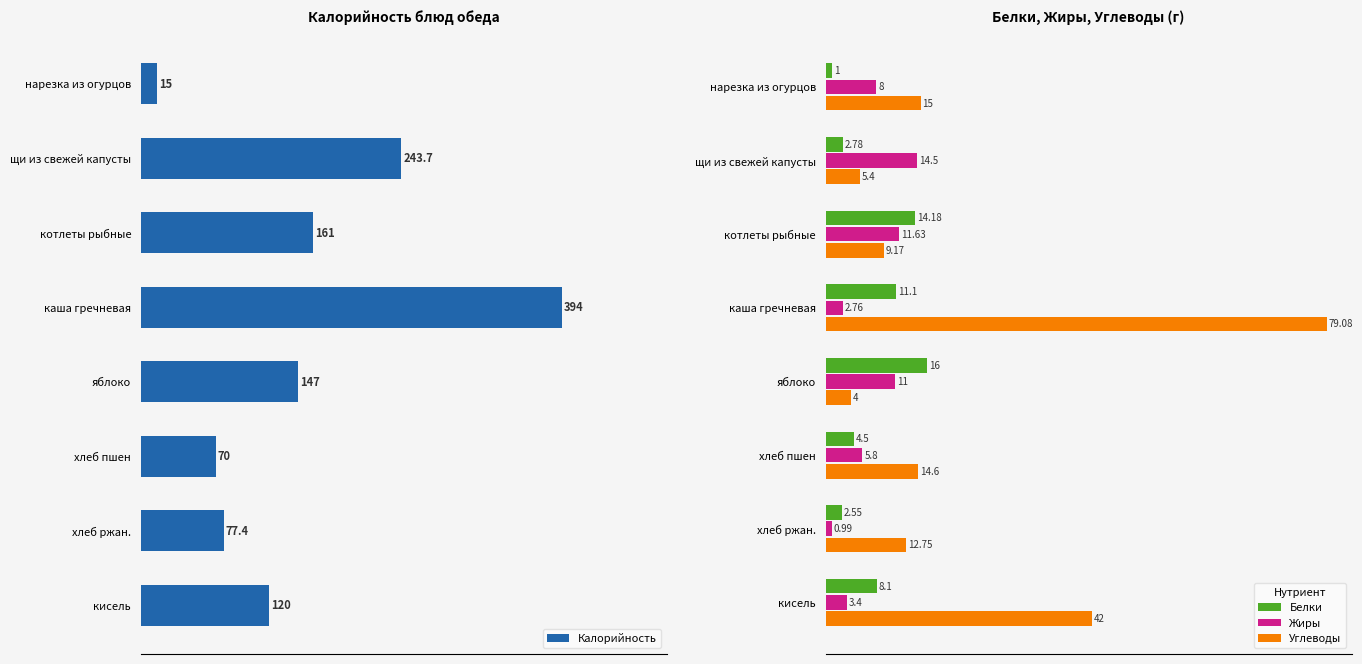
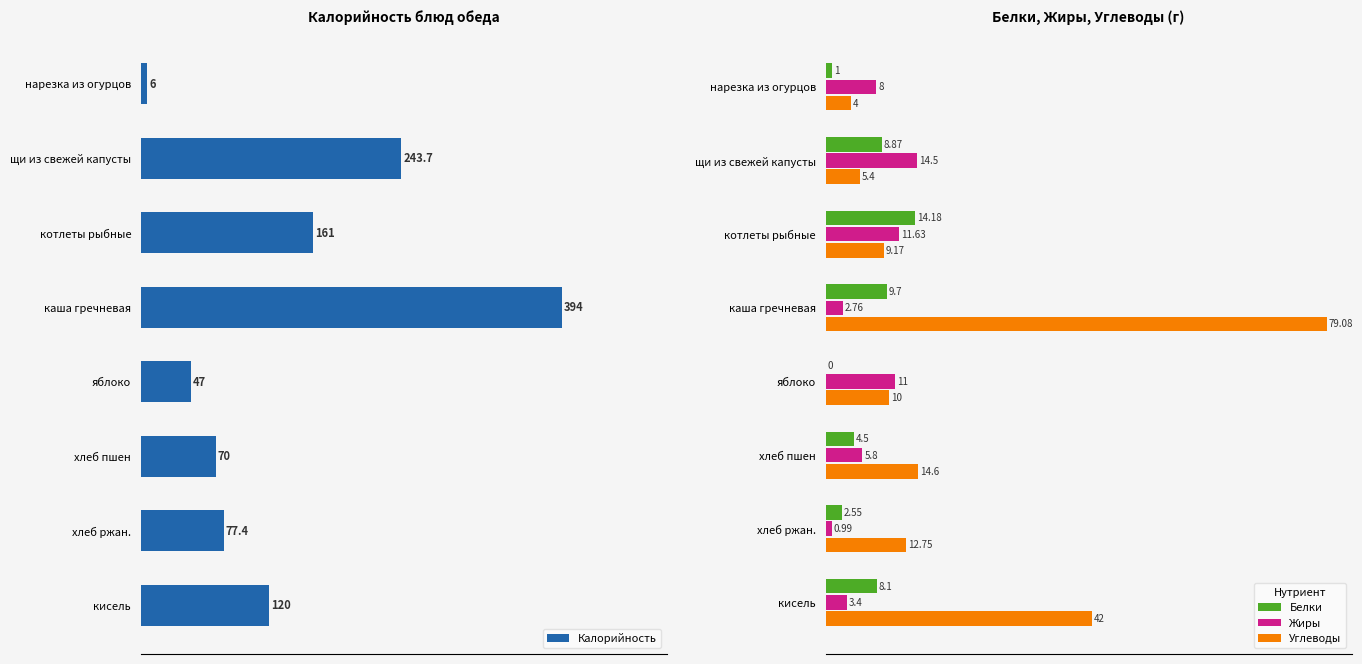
Калорийность блюд обеда, нарезка из огурцов: 15 -> 6
Калорийность блюд обеда, яблоко: 147 -> 47
Белки, Жиры, Углеводы (г), Углеводы, нарезка из огурцов: 15 -> 4
Белки, Жиры, Углеводы (г), Белки, щи из свежей капусты: 2.78 -> 8.87
Белки, Жиры, Углеводы (г), Белки, каша гречневая: 11.1 -> 9.7
Белки, Жиры, Углеводы (г), Белки, яблоко: 16 -> 0
Белки, Жиры, Углеводы (г), Углеводы, яблоко: 4 -> 10
